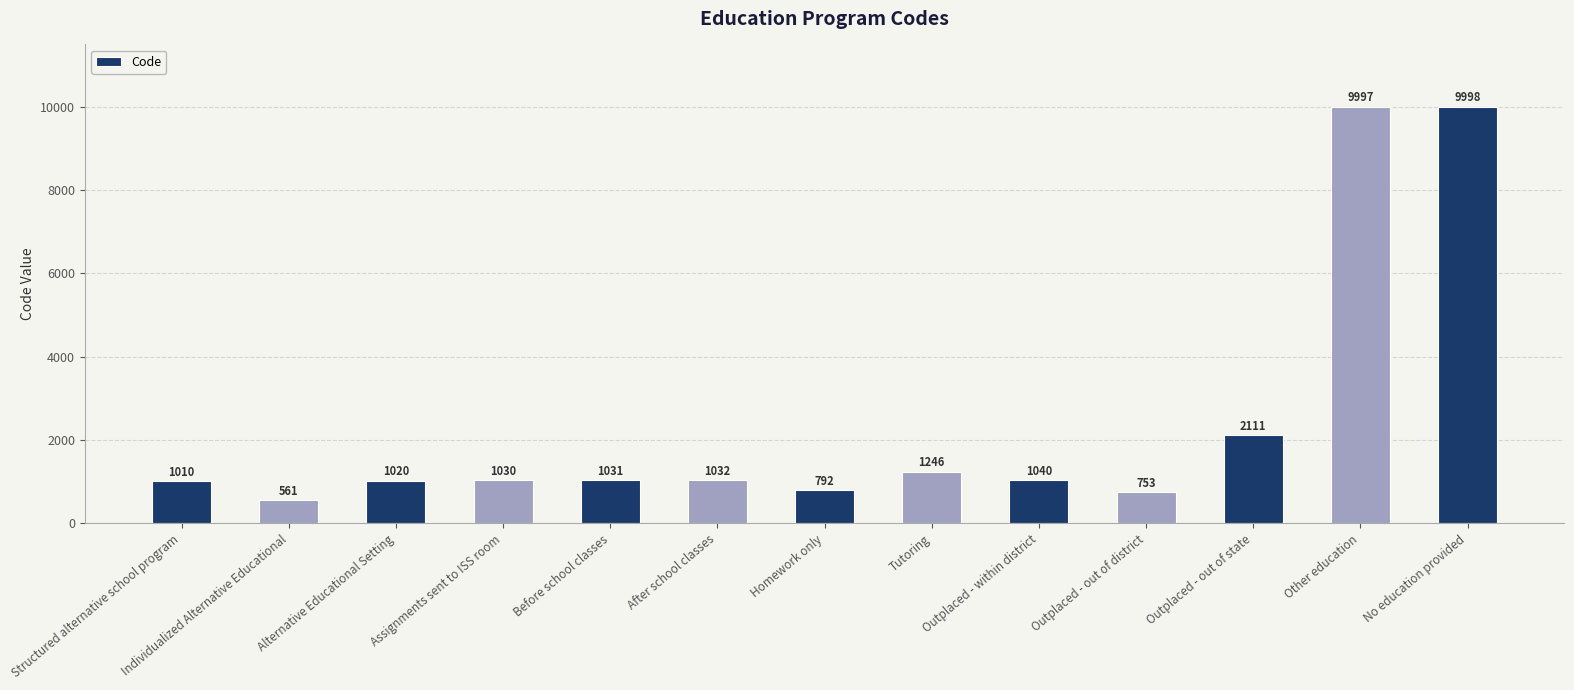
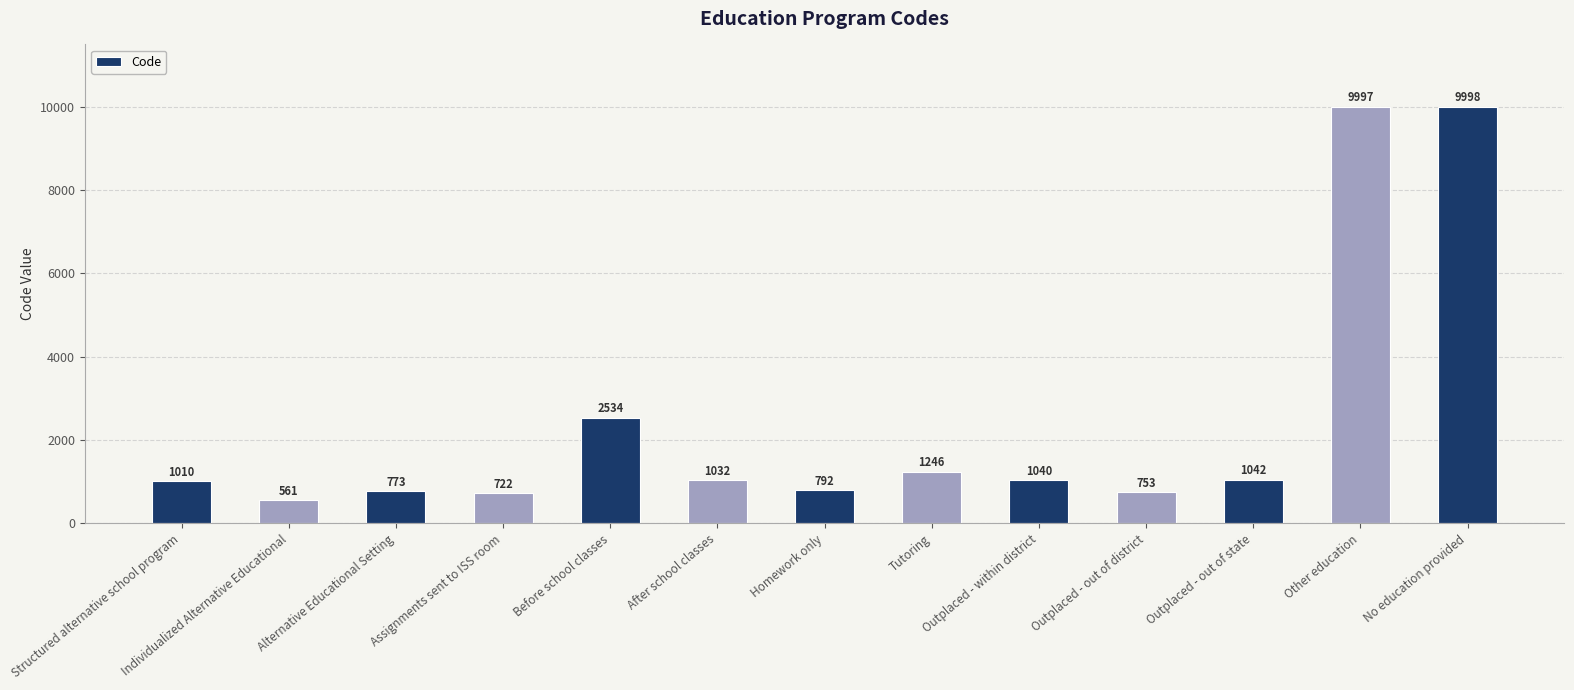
Alternative Educational Setting: 1020 -> 773
Assignments sent to ISS room: 1030 -> 722
Before school classes: 1031 -> 2534
Outplaced - out of state: 2111 -> 1042
